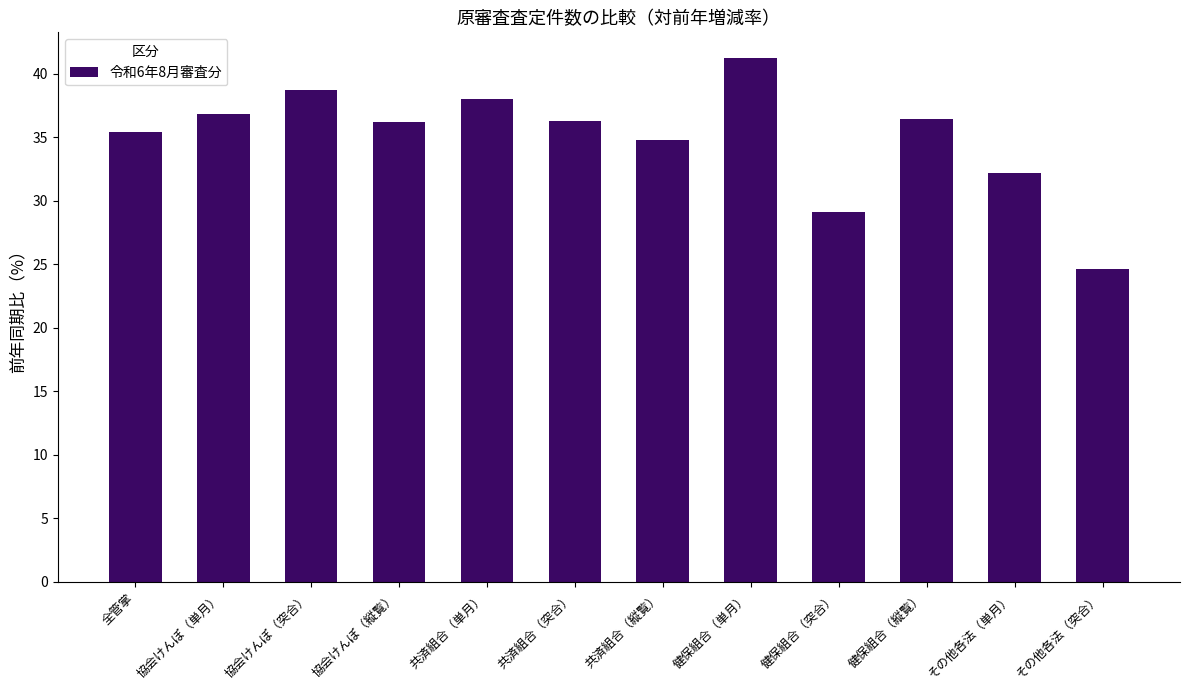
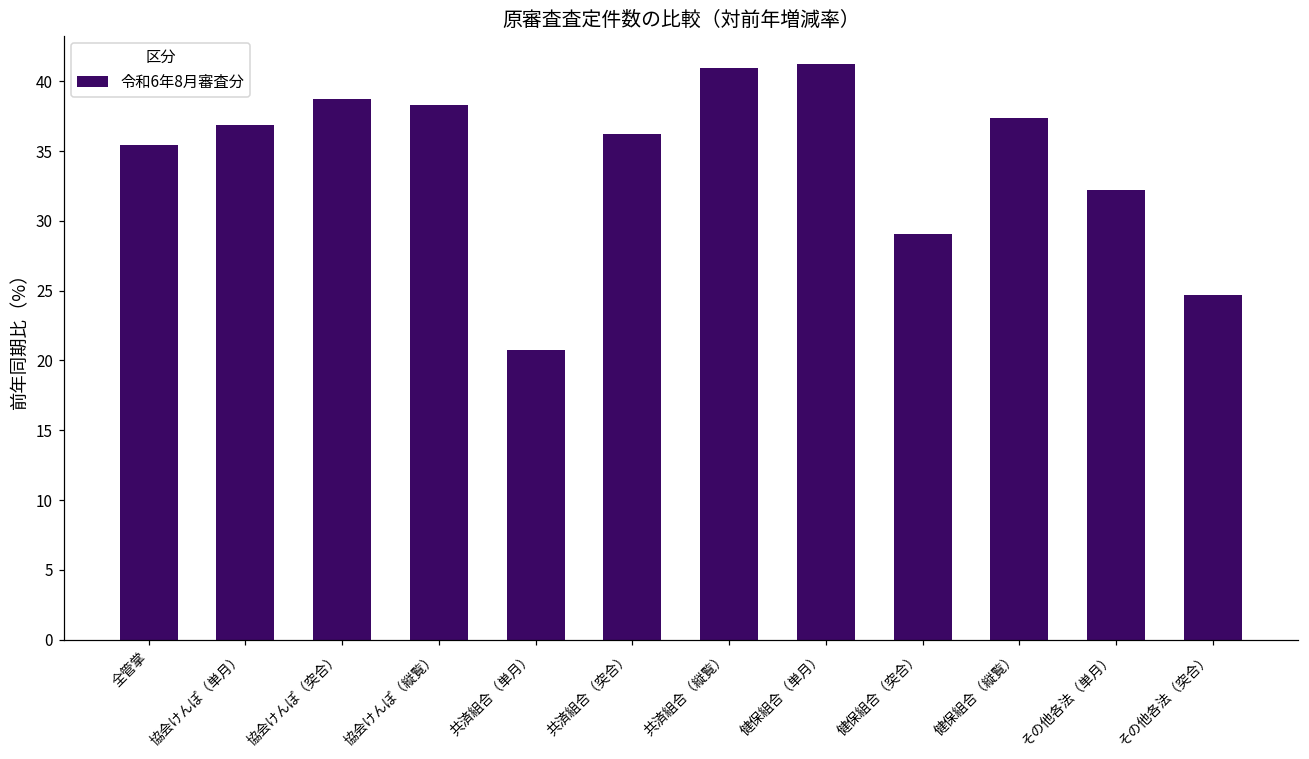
協会けんぽ（縦覧）: 36.2 -> 38.3
共済組合（単月）: 38.0 -> 20.7
共済組合（縦覧）: 34.8 -> 41.0
健保組合（縦覧）: 36.4 -> 37.3
